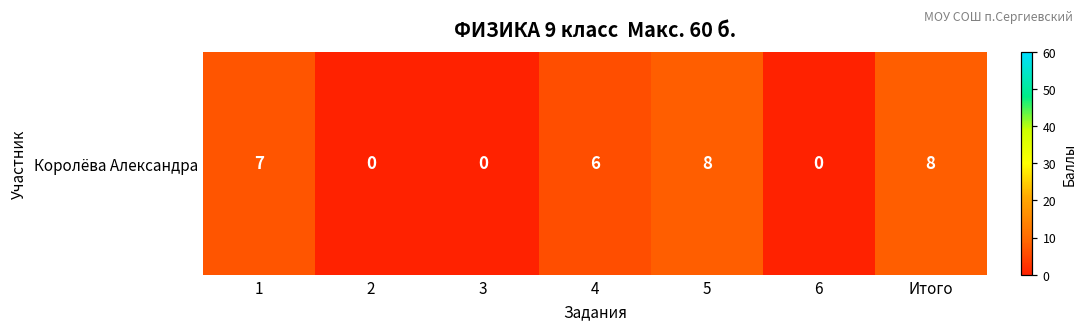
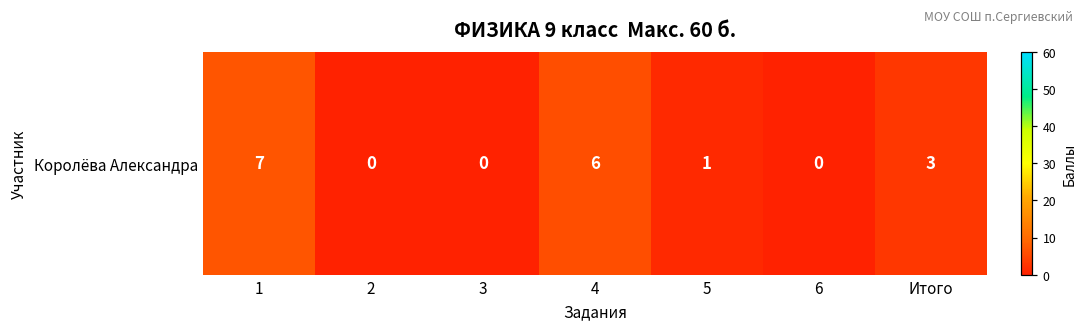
Королёва Александра, 5: 8 -> 1
Королёва Александра, Итого: 8 -> 3
